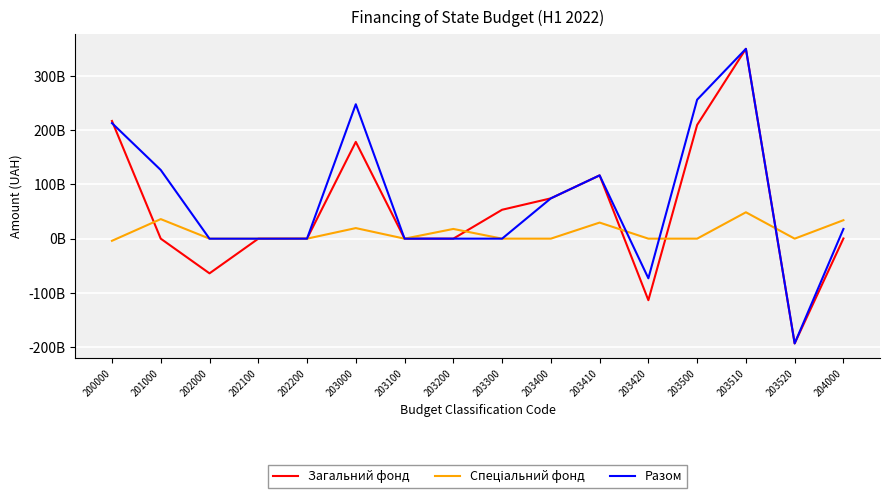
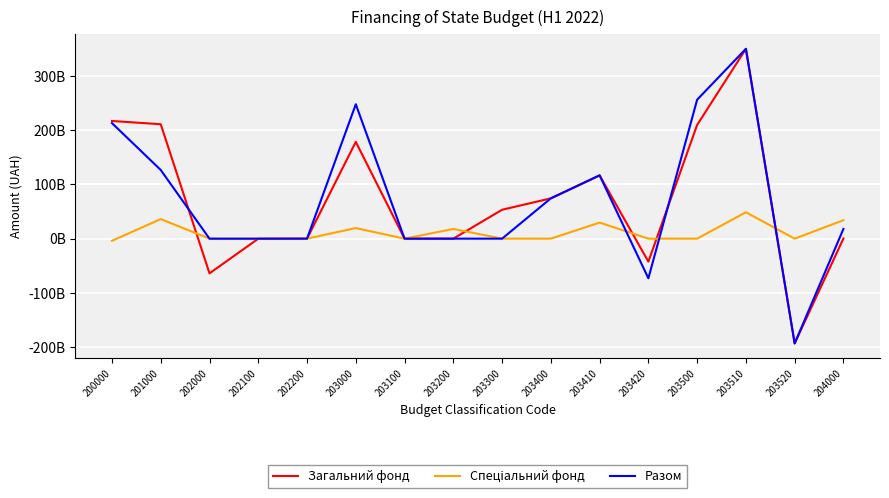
Загальний фонд, 201000: 0 -> 210000000000
Загальний фонд, 203420: -110000000000 -> -40000000000
